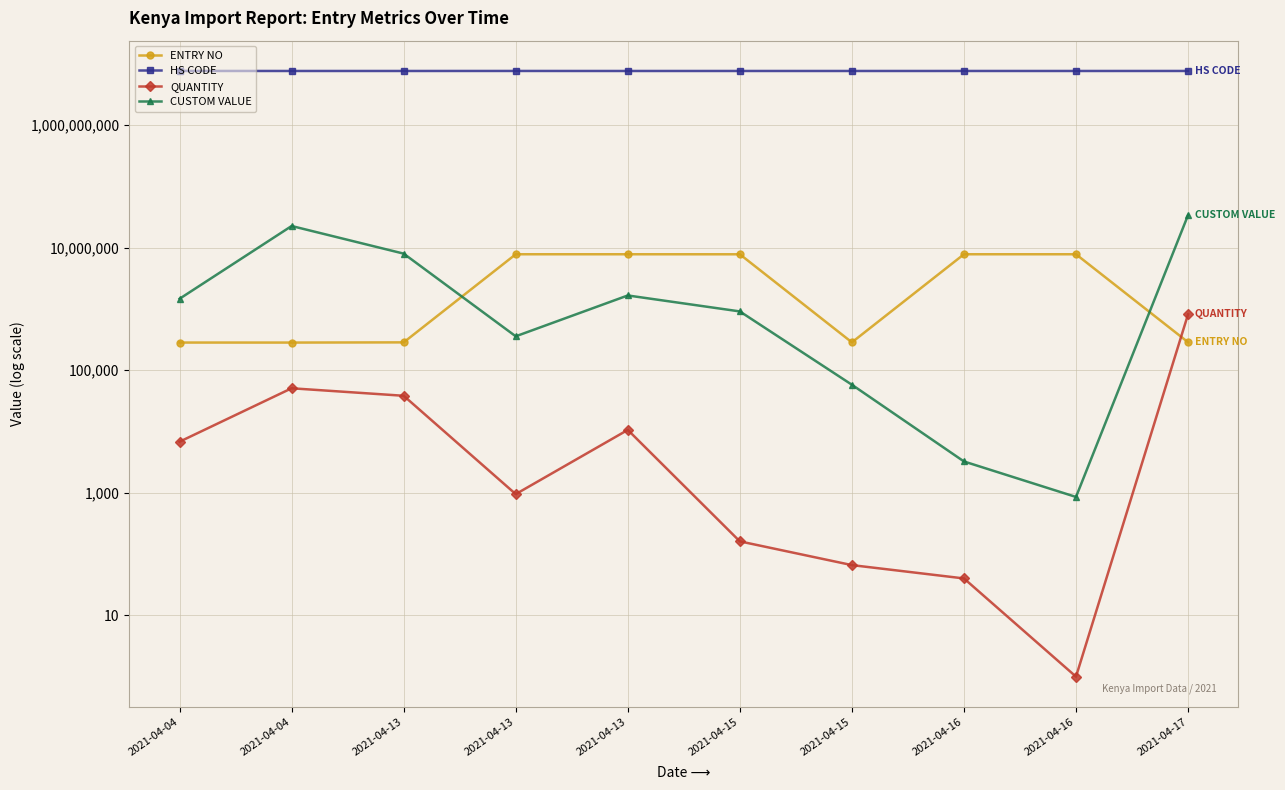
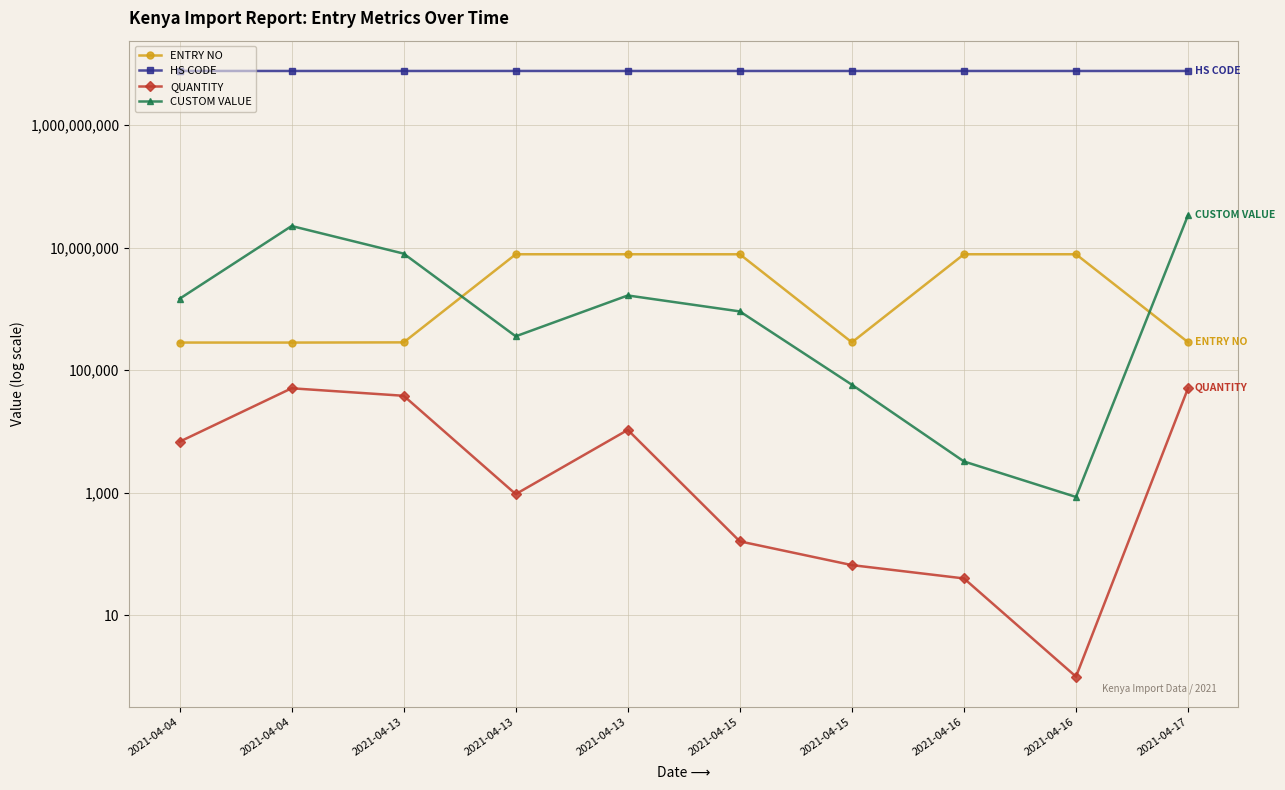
QUANTITY, 2021-04-17: 800,000 -> 50,000
